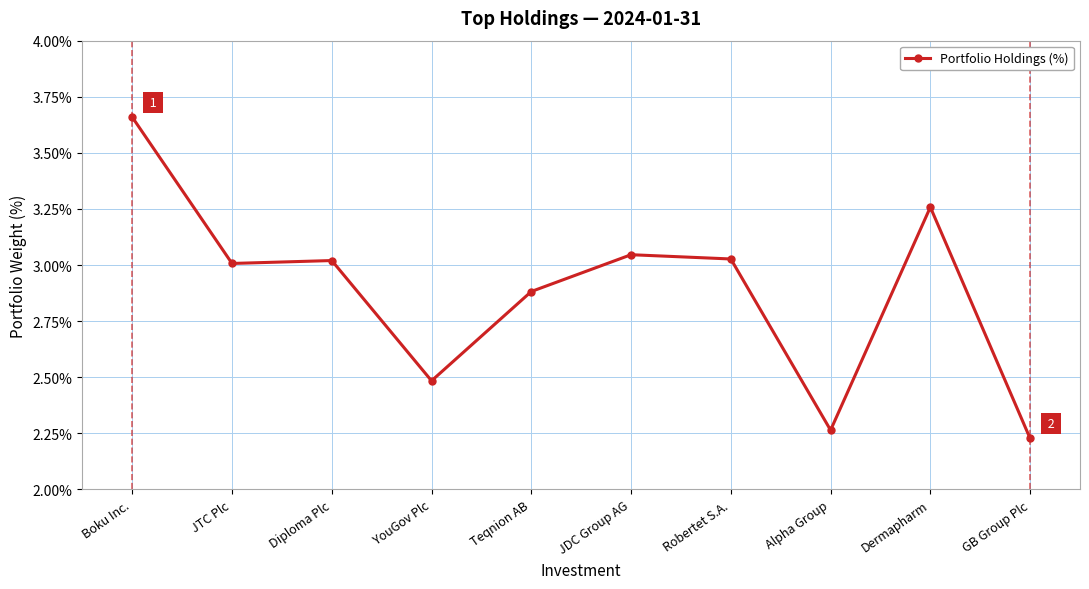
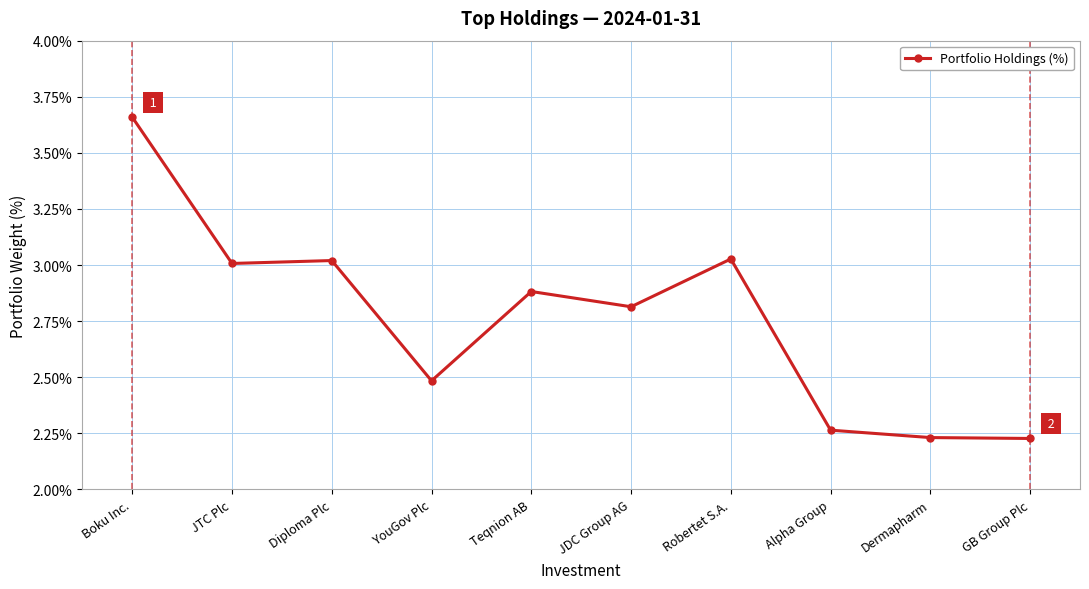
JDC Group AG: 3.05% -> 2.81%
Dermapharm: 3.26% -> 2.23%
